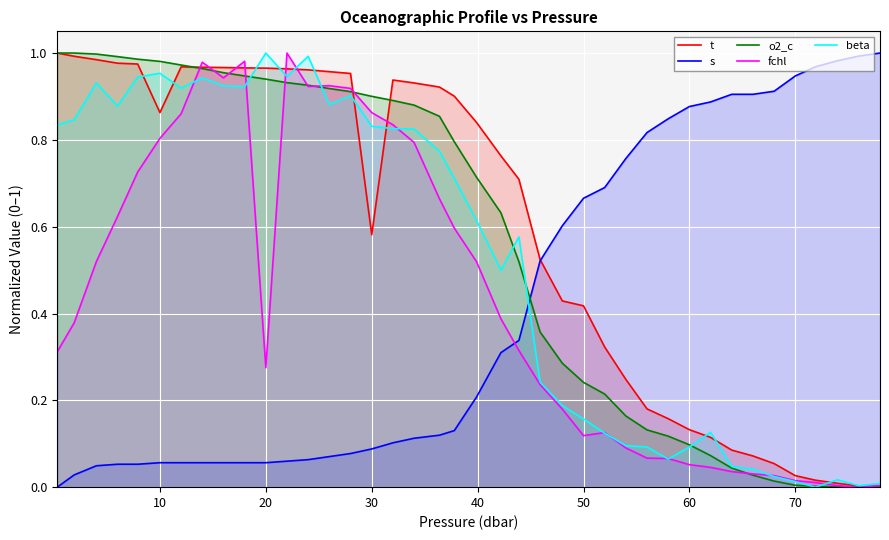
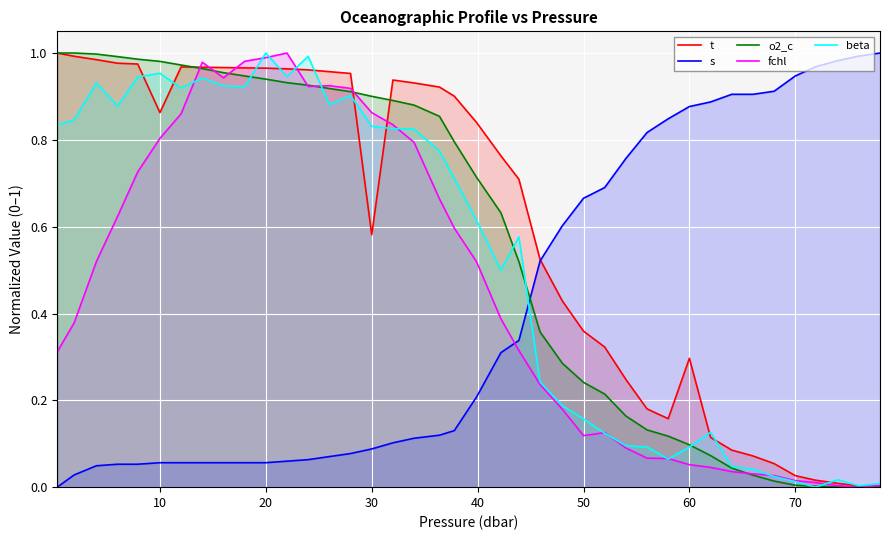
fchl, 20: 0.28 -> 0.99
t, 50: 0.42 -> 0.36
t, 60: 0.13 -> 0.30
